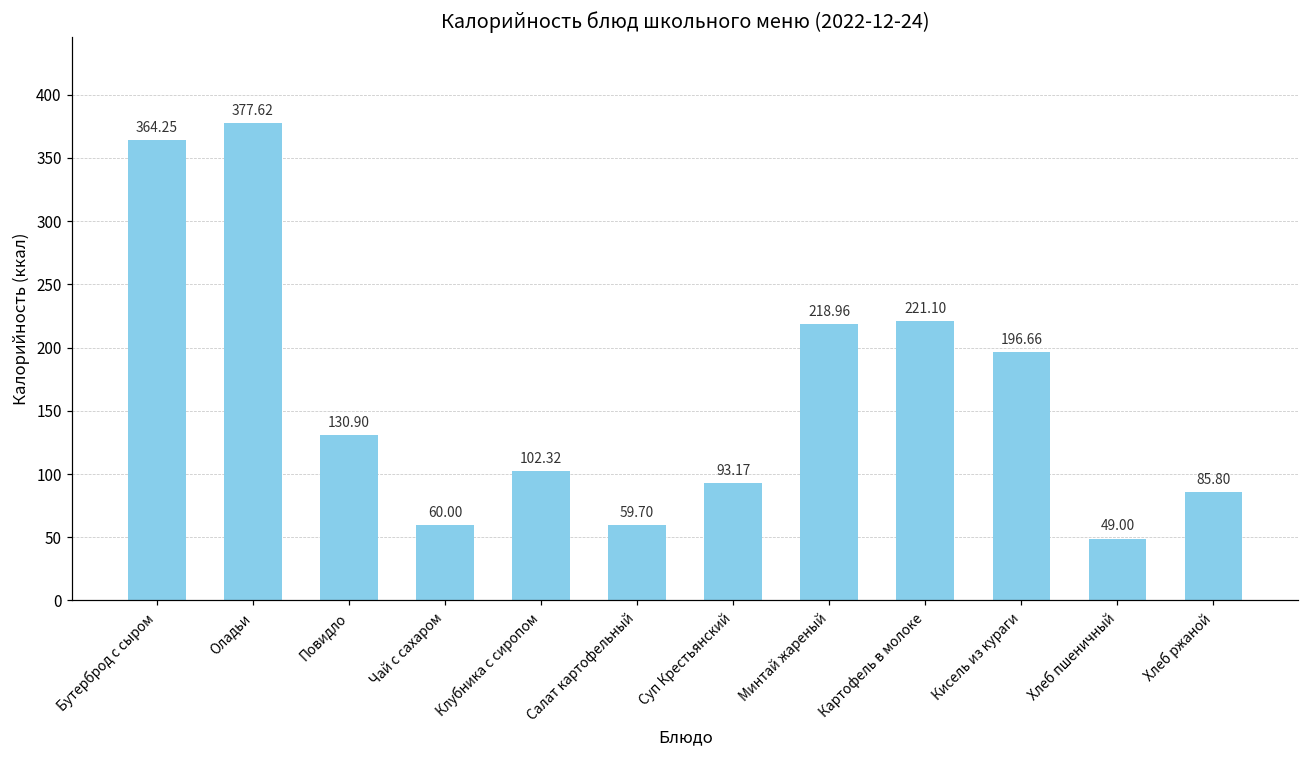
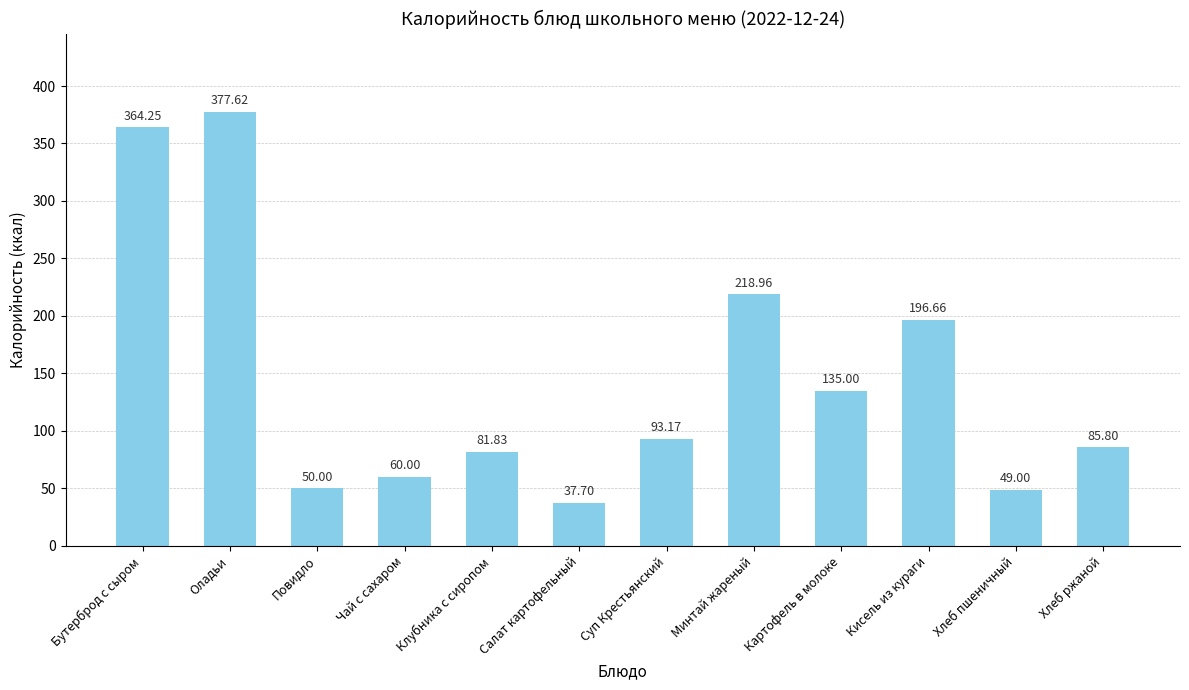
Повидло: 130.90 -> 50.00
Клубника с сиропом: 102.32 -> 81.83
Салат картофельный: 59.70 -> 37.70
Картофель в молоке: 221.10 -> 135.00
